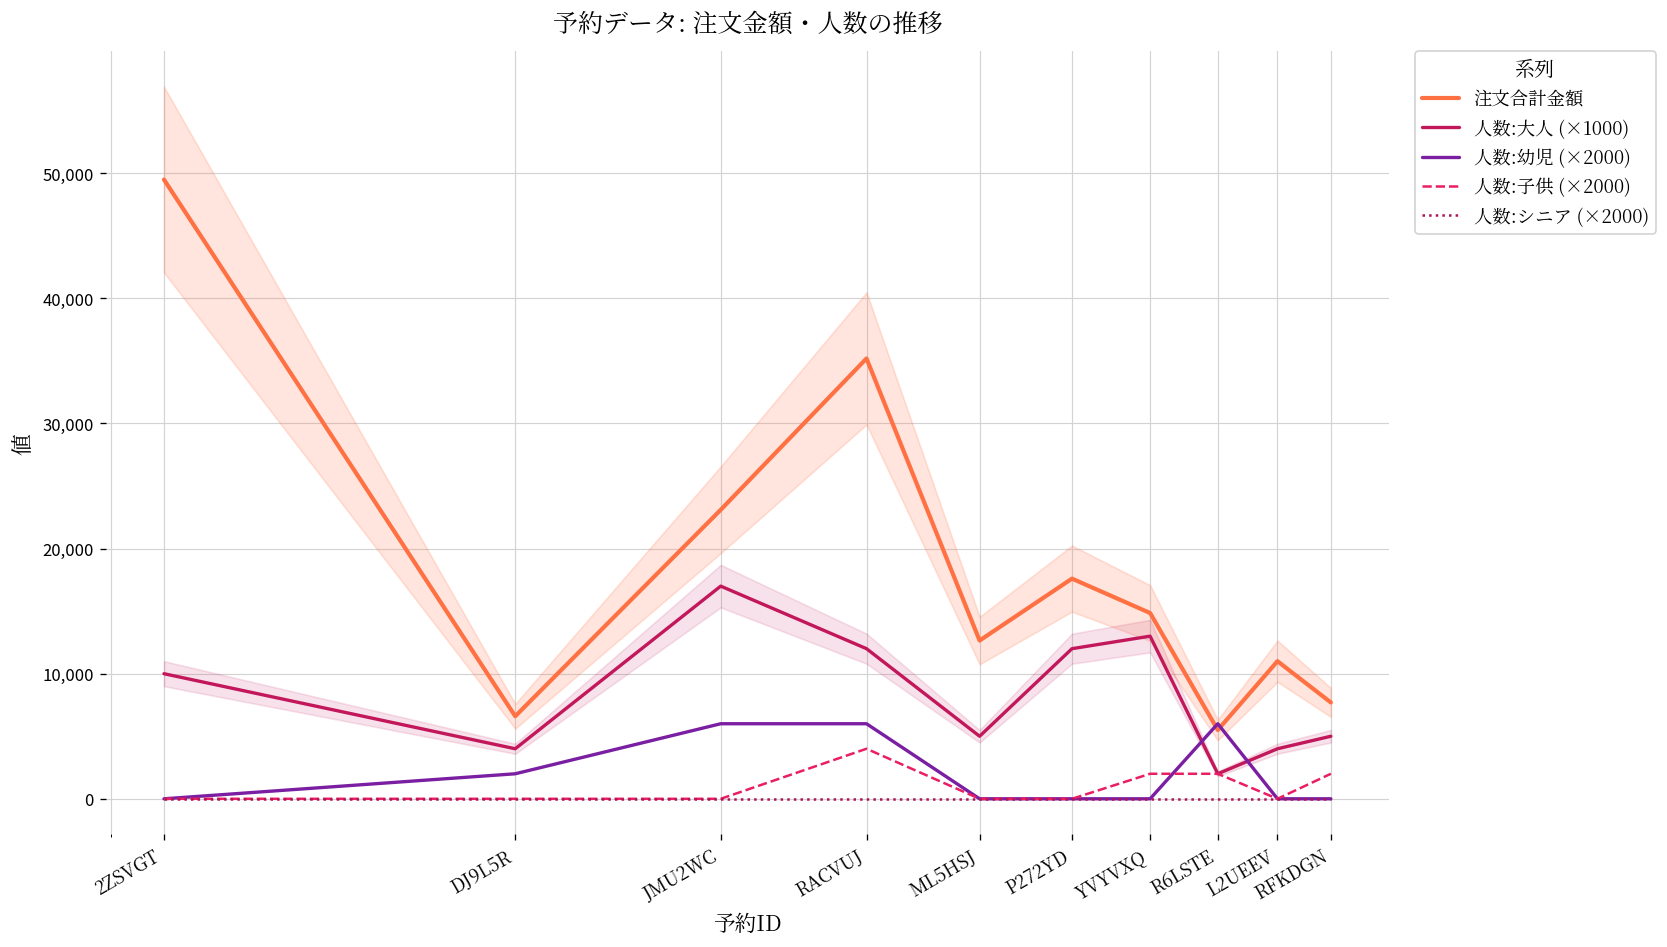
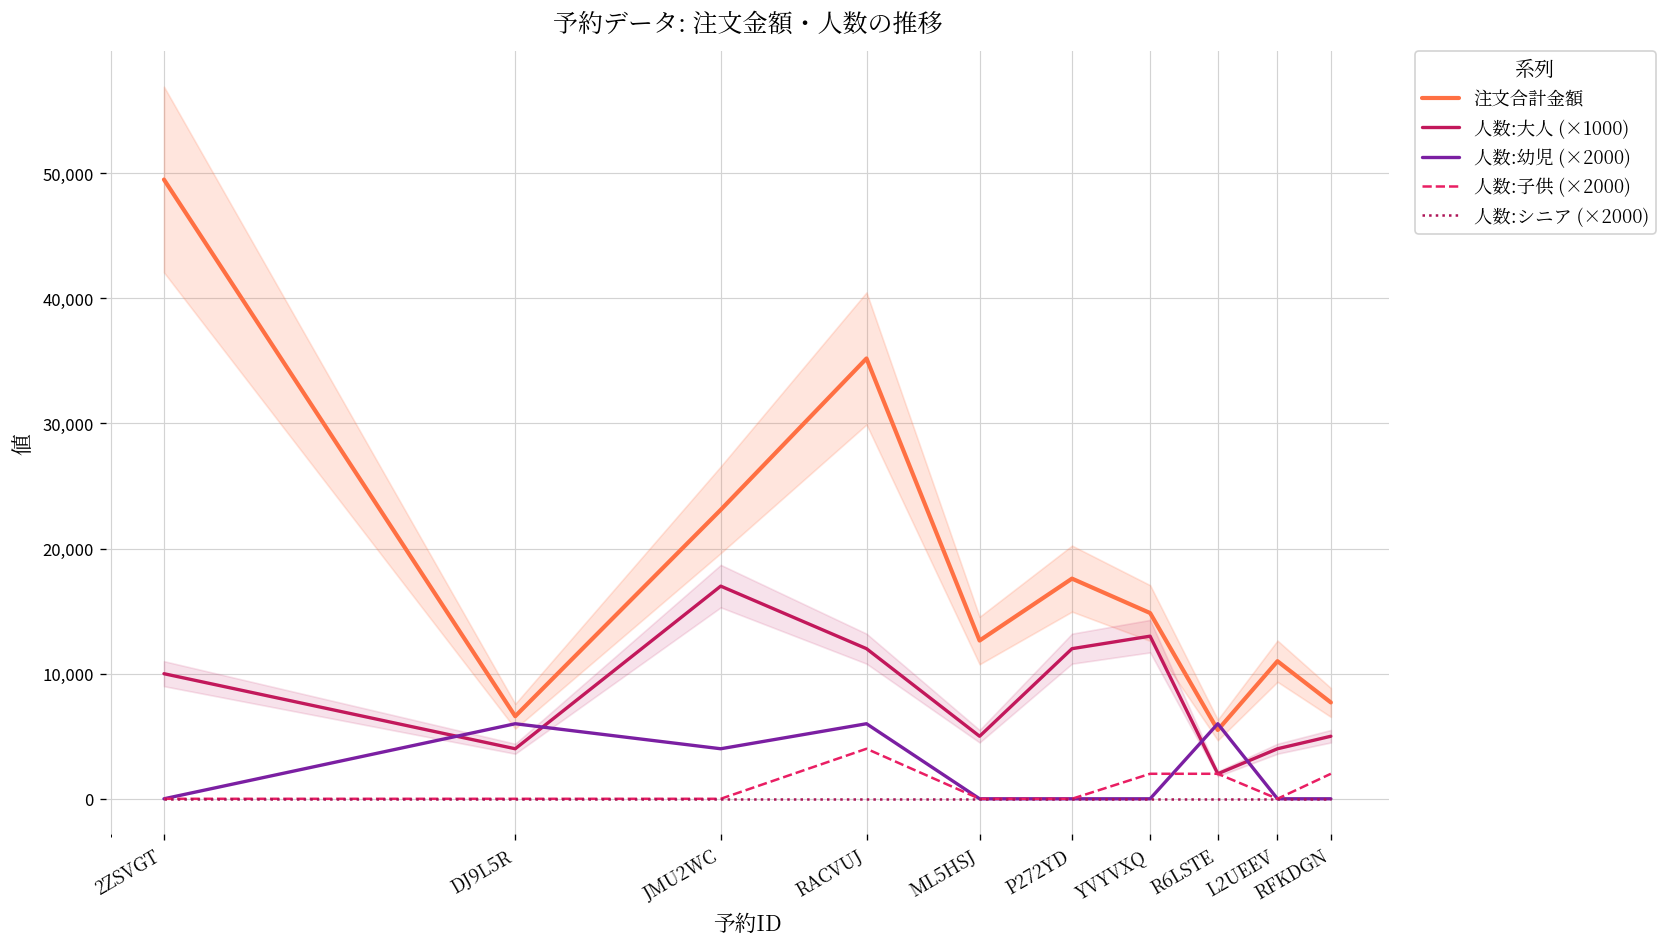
人数:幼児 (×2000), DJ9L5R: 2,000 -> 6,000
人数:幼児 (×2000), JMU2WC: 6,000 -> 4,000
